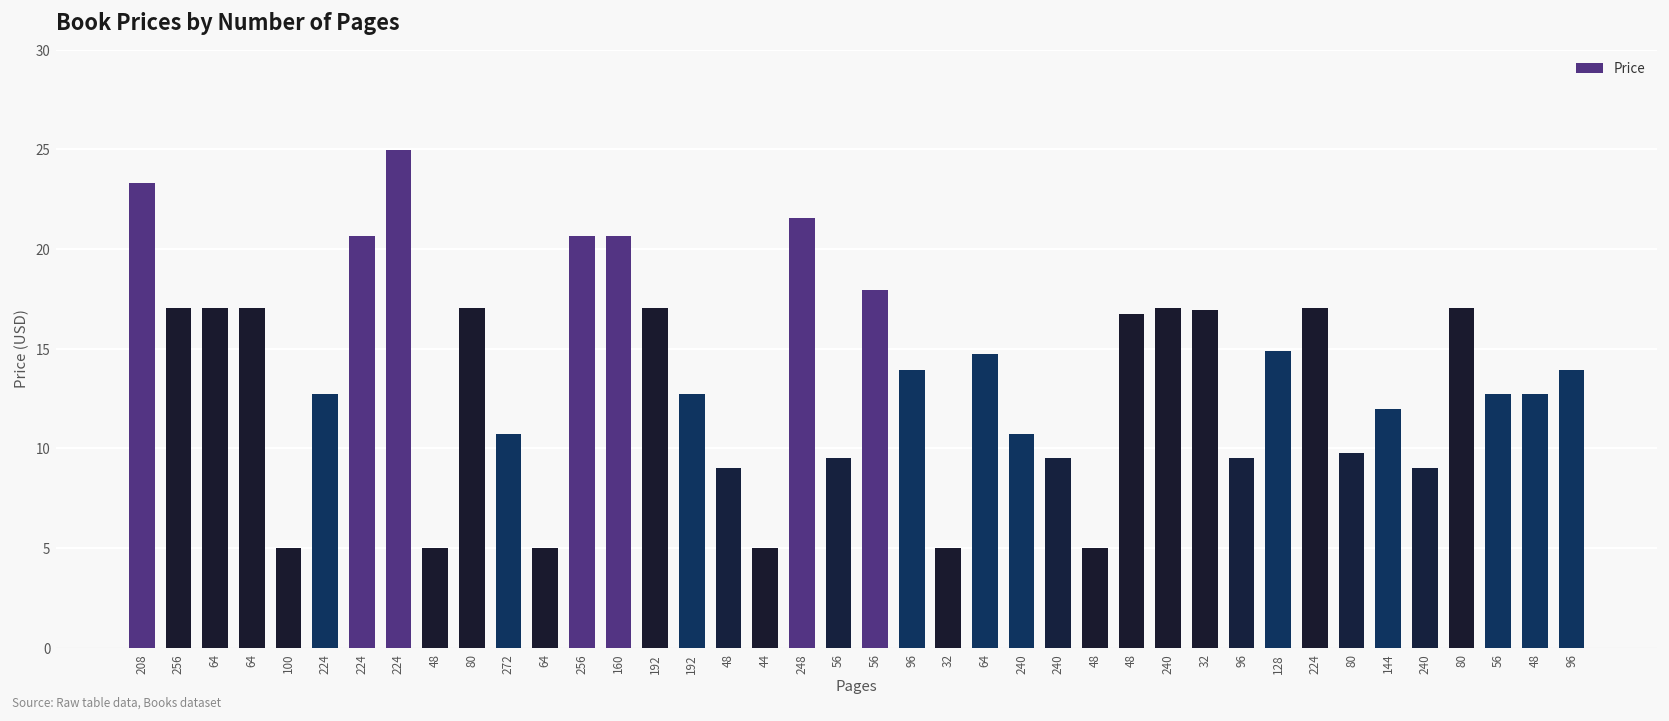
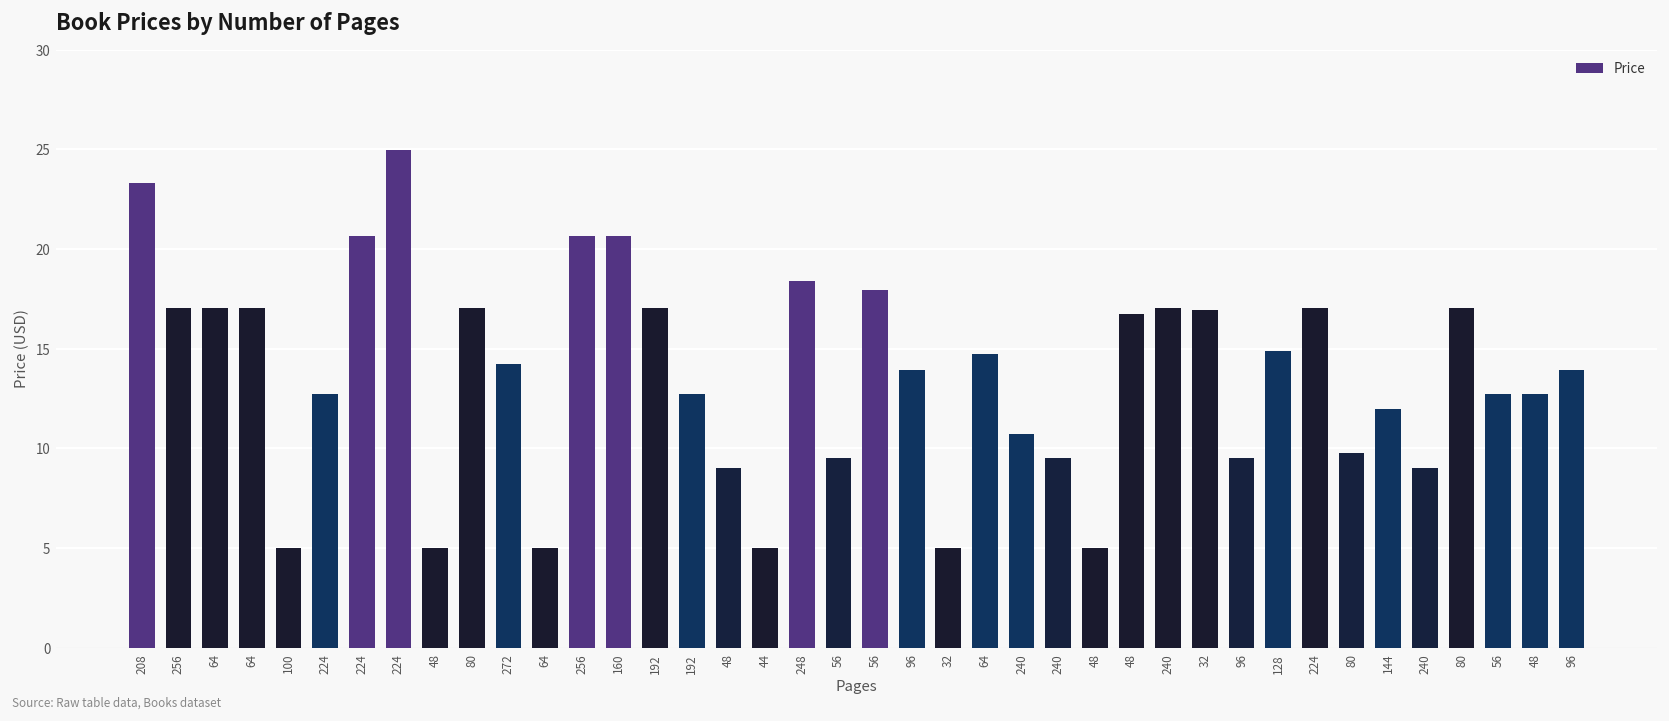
272: 10.8 -> 14.3
248: 21.6 -> 18.4
